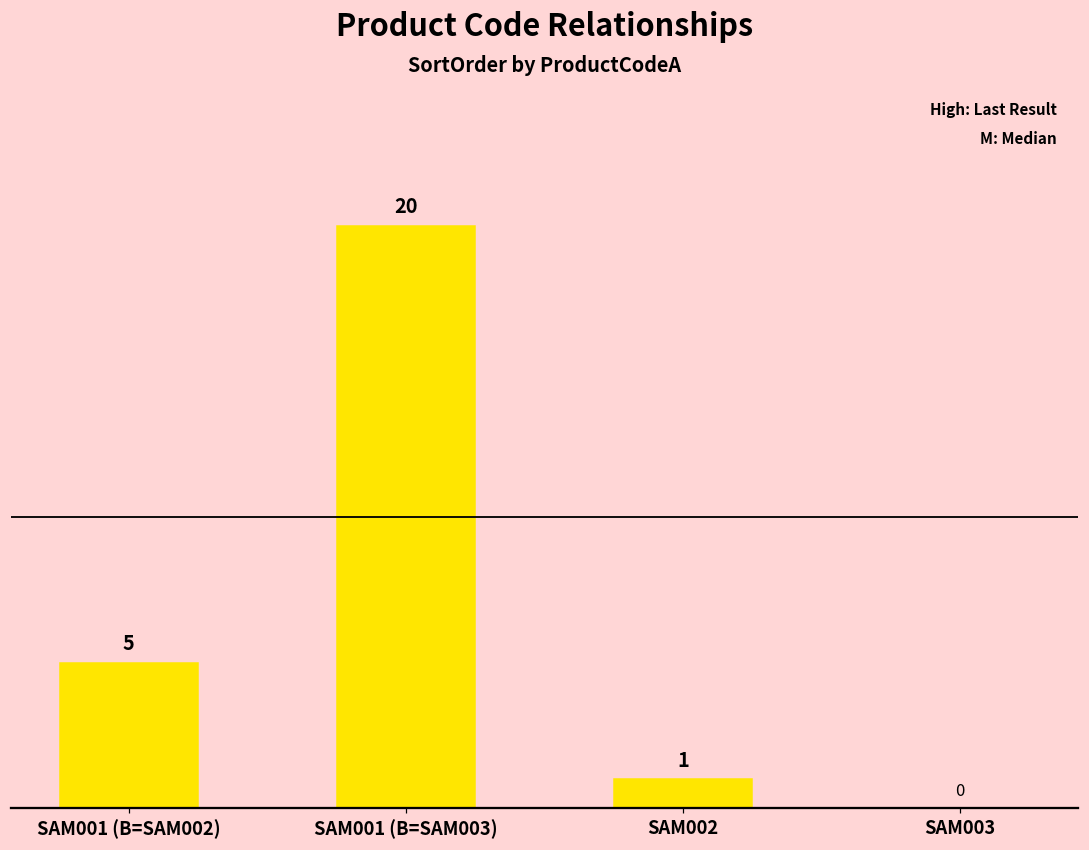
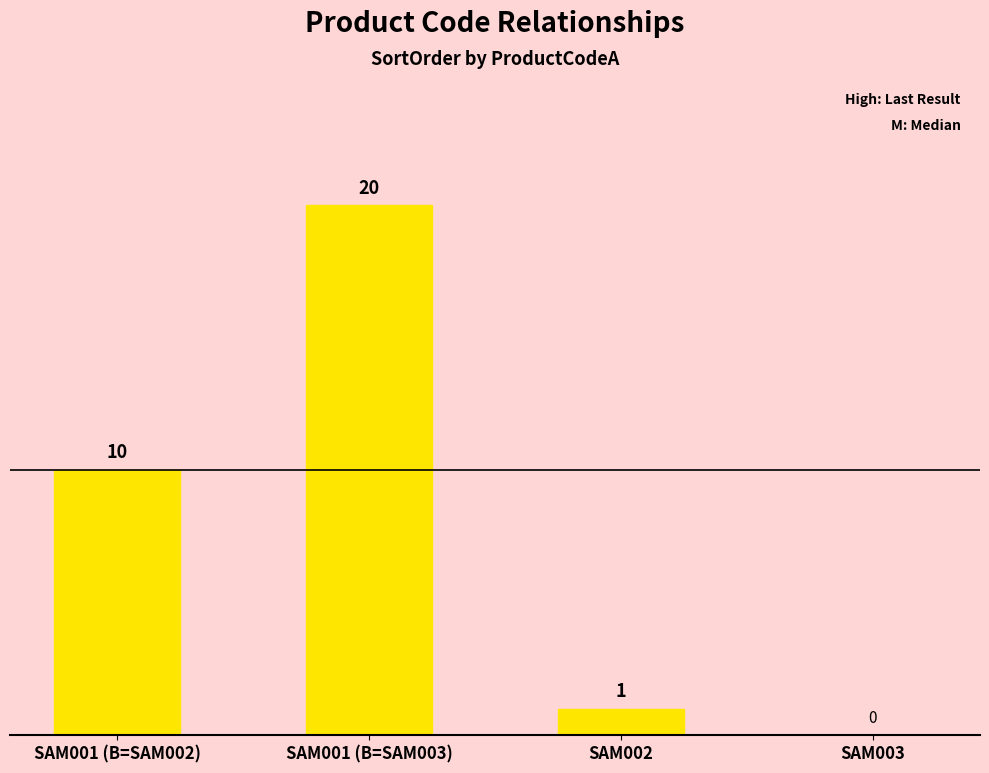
SAM001 (B=SAM002): 5 -> 10
